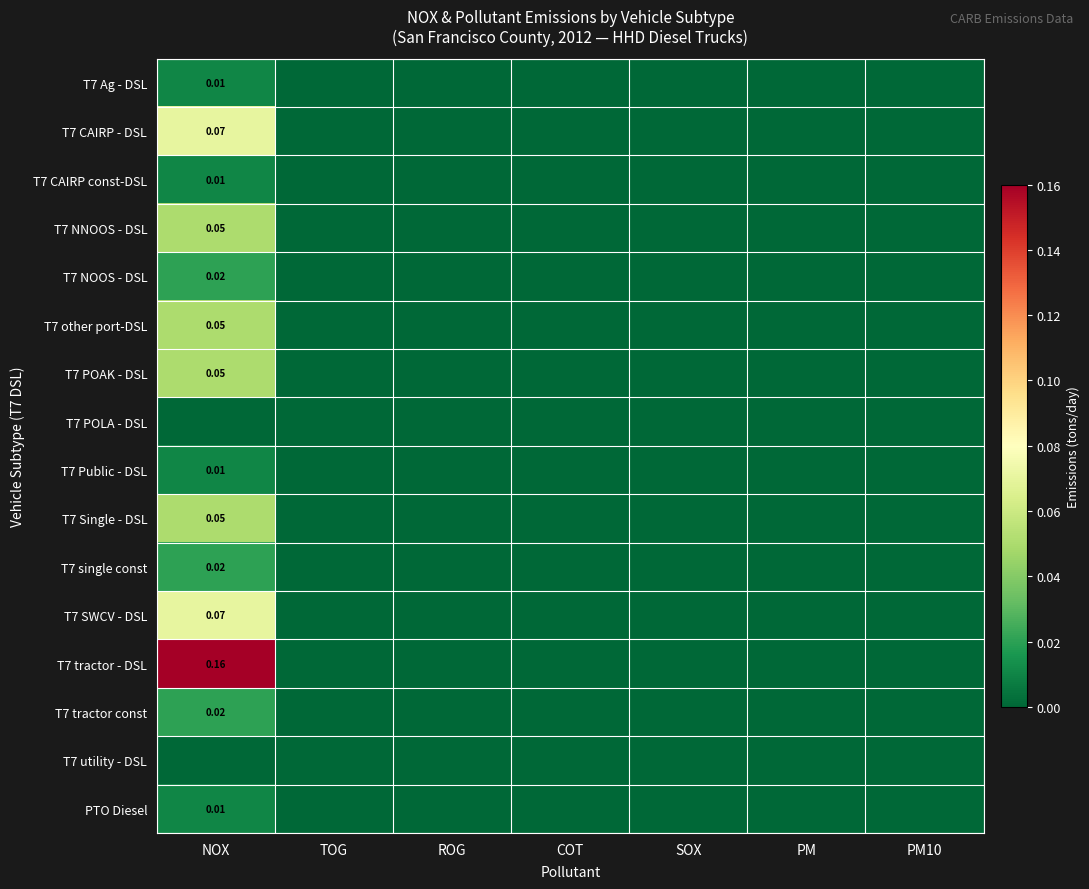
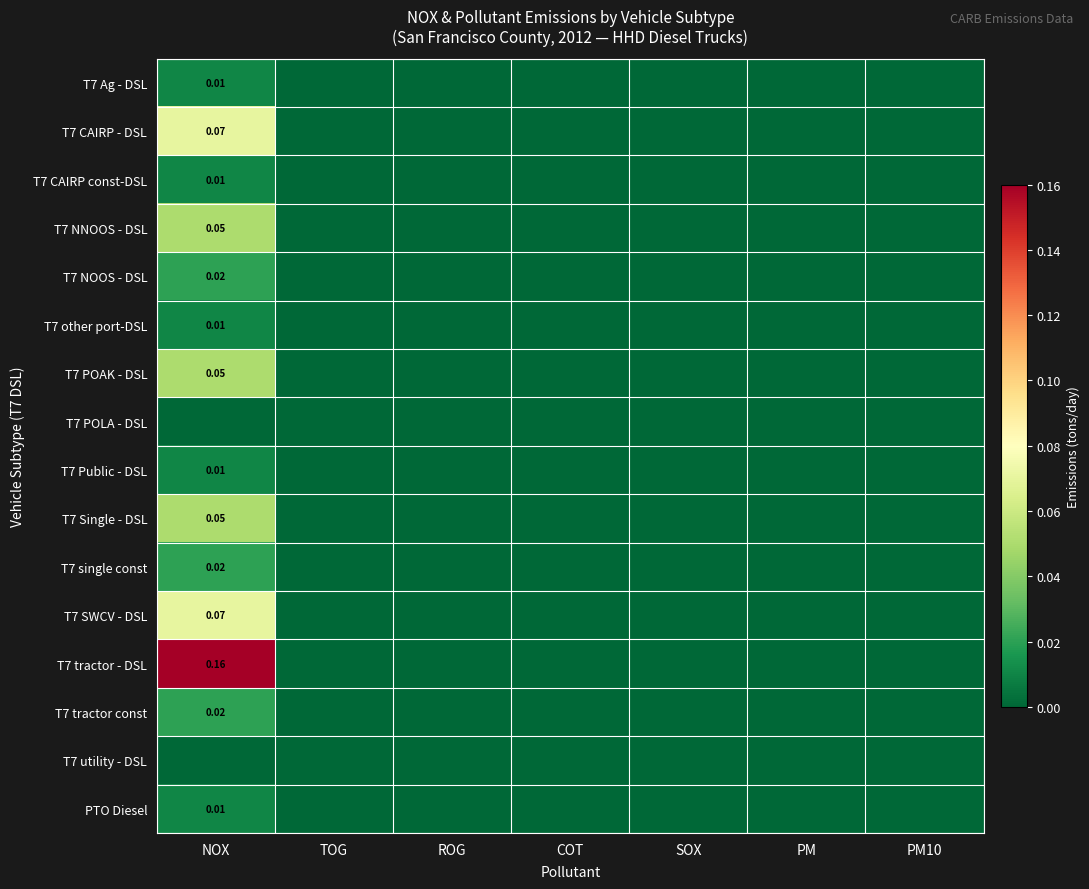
T7 other port-DSL, NOX: 0.05 -> 0.01
